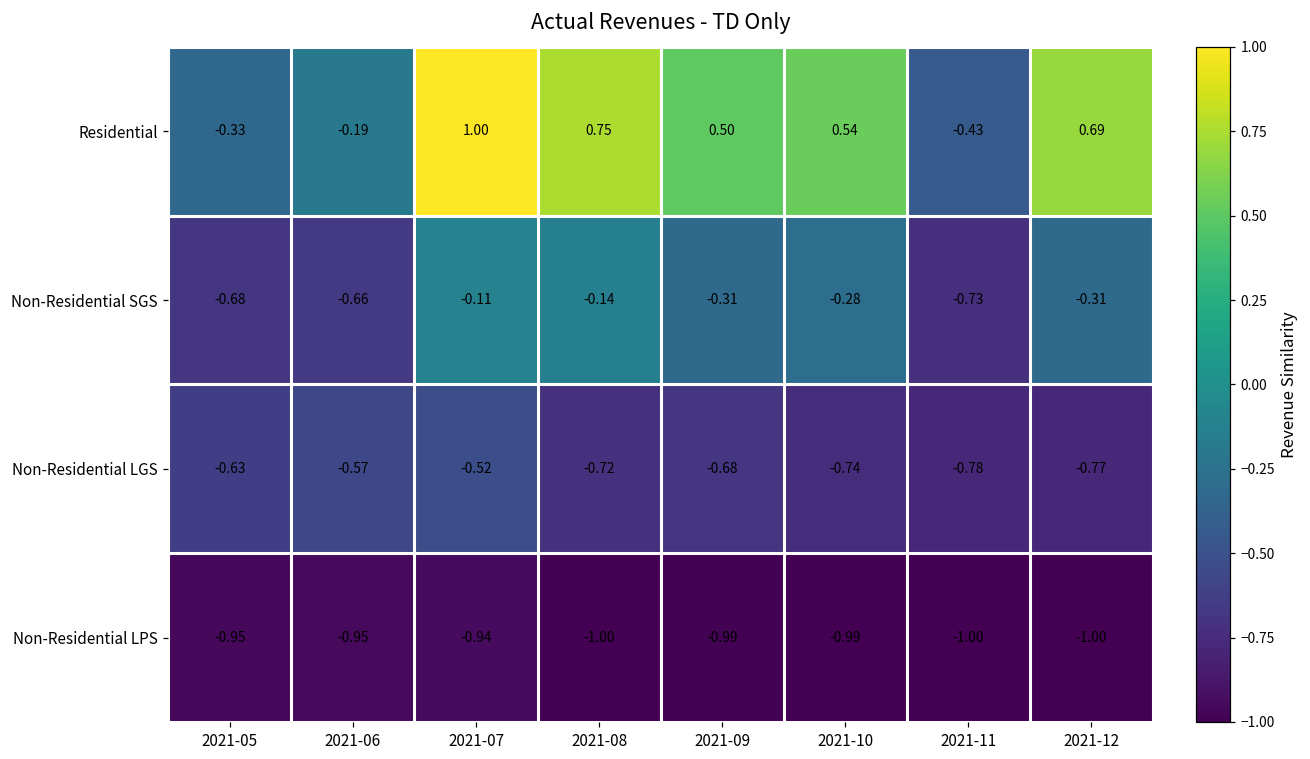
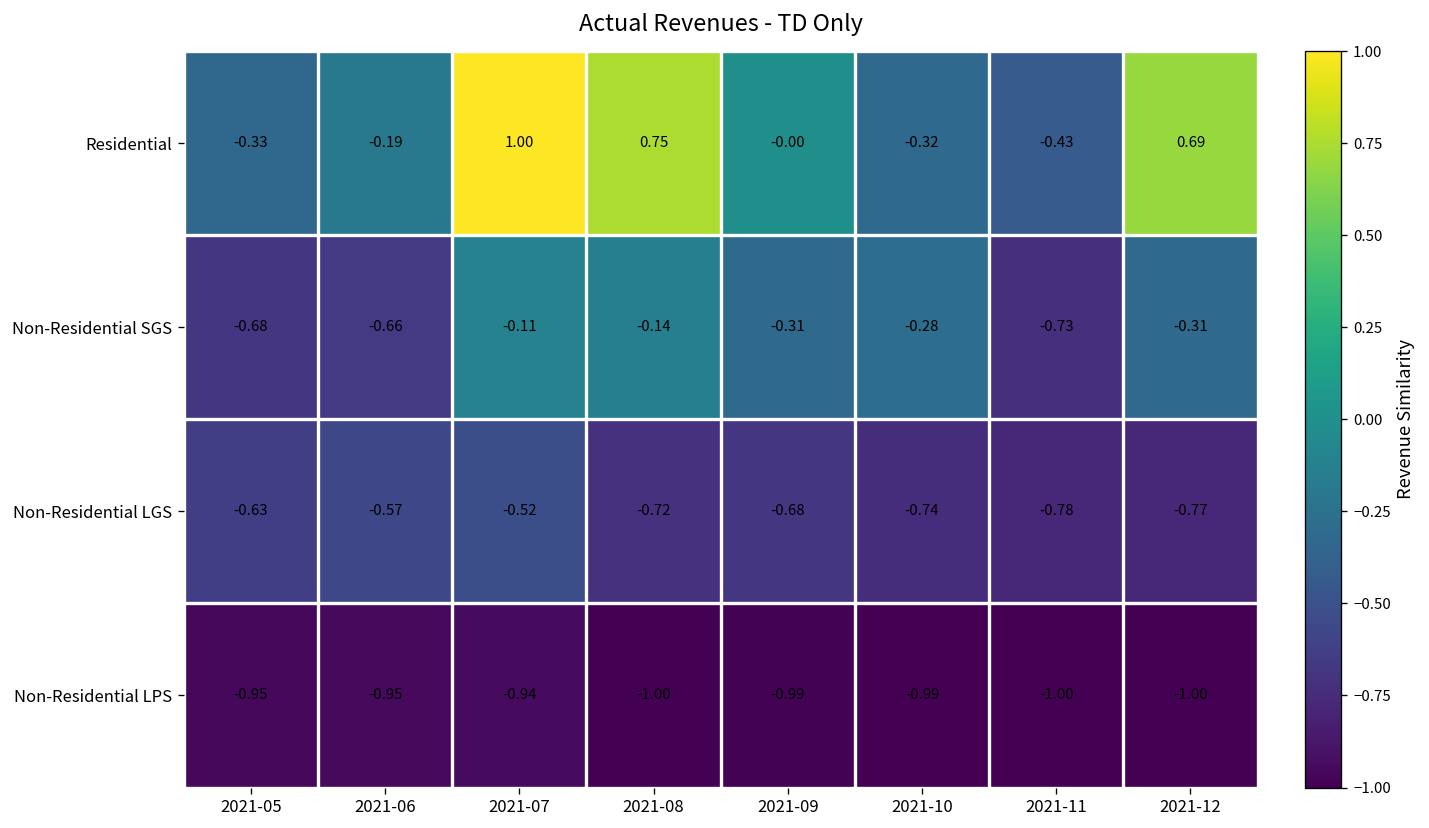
Residential, 2021-09: 0.50 -> -0.00
Residential, 2021-10: 0.54 -> -0.32
